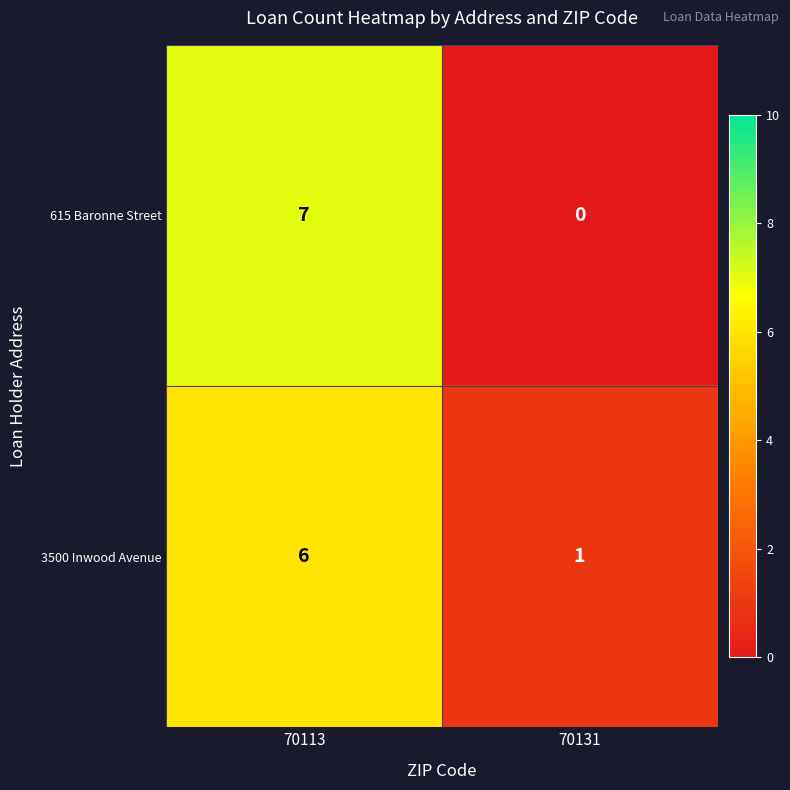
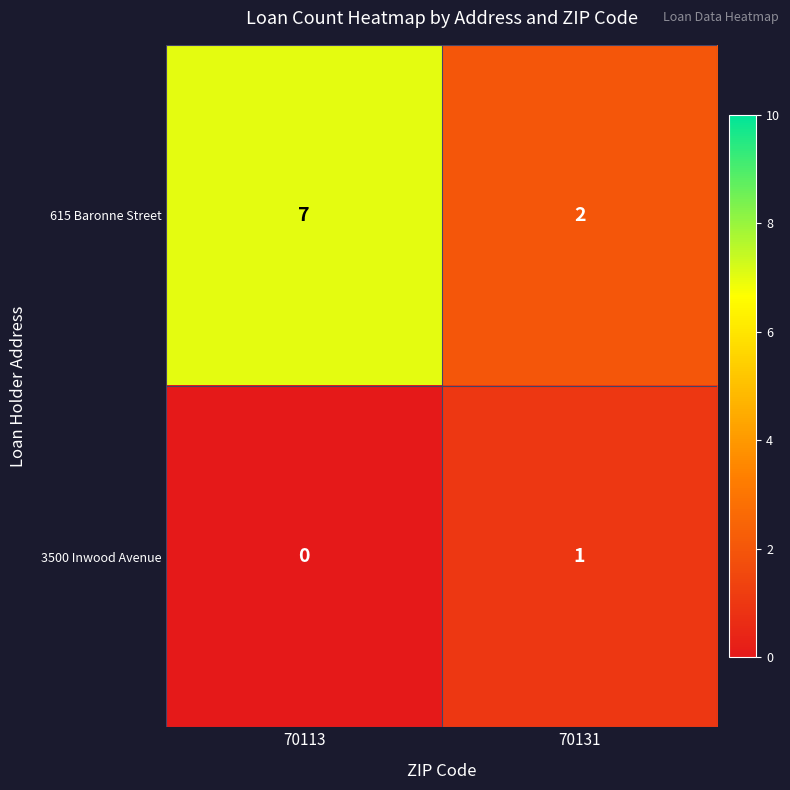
615 Baronne Street, 70131: 0 -> 2
3500 Inwood Avenue, 70113: 6 -> 0
